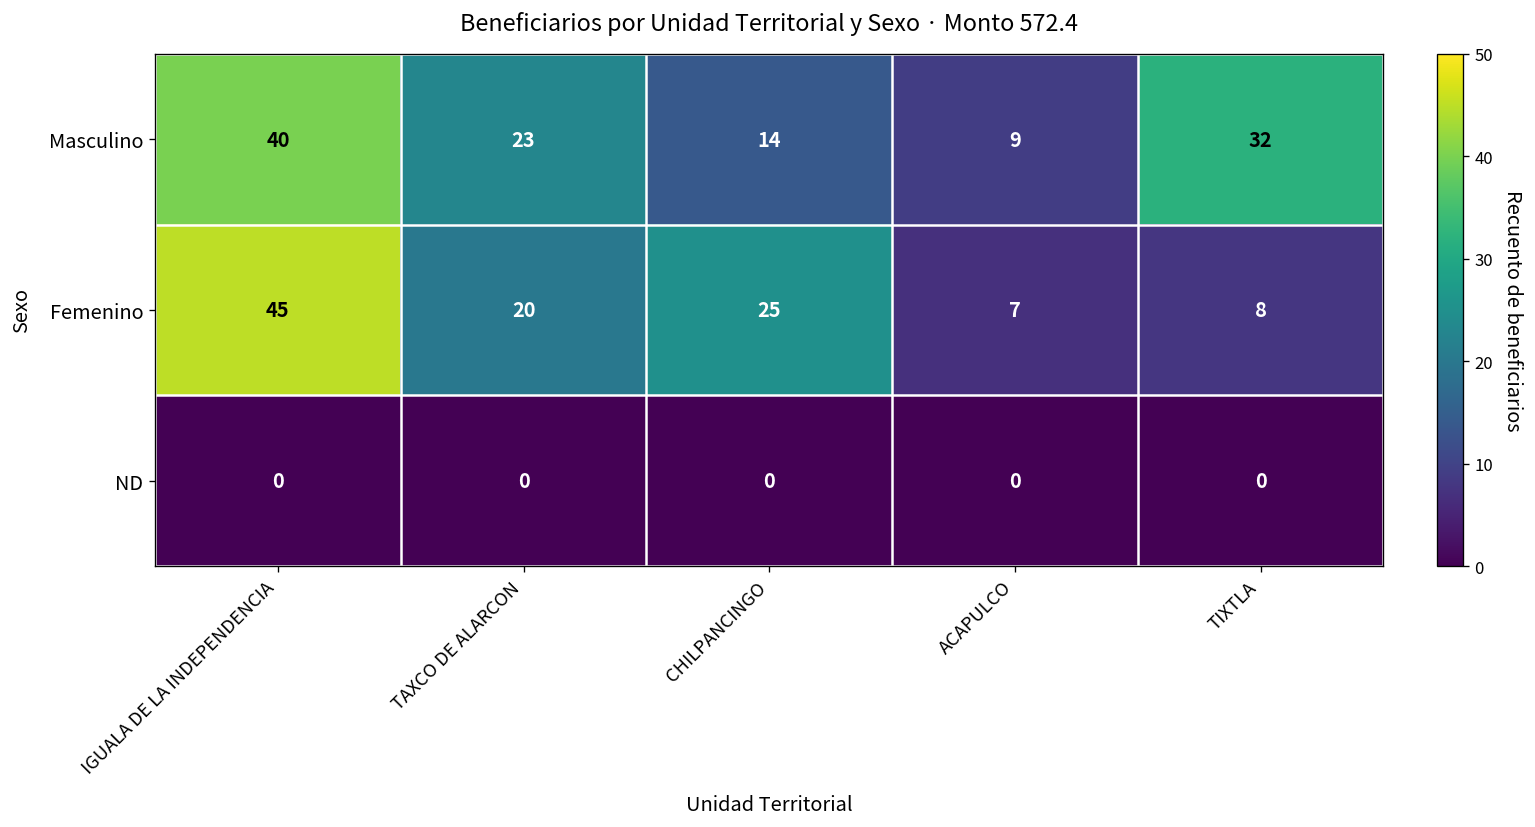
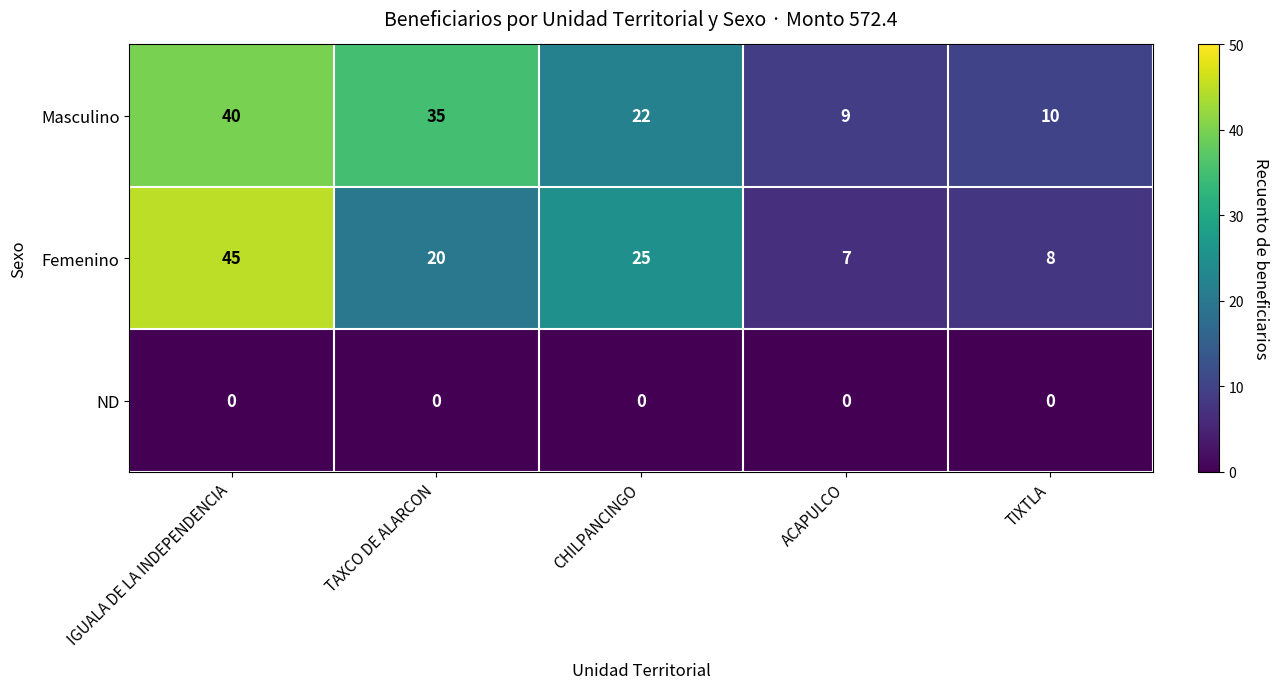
Masculino, TAXCO DE ALARCON: 23 -> 35
Masculino, CHILPANCINGO: 14 -> 22
Masculino, TIXTLA: 32 -> 10
